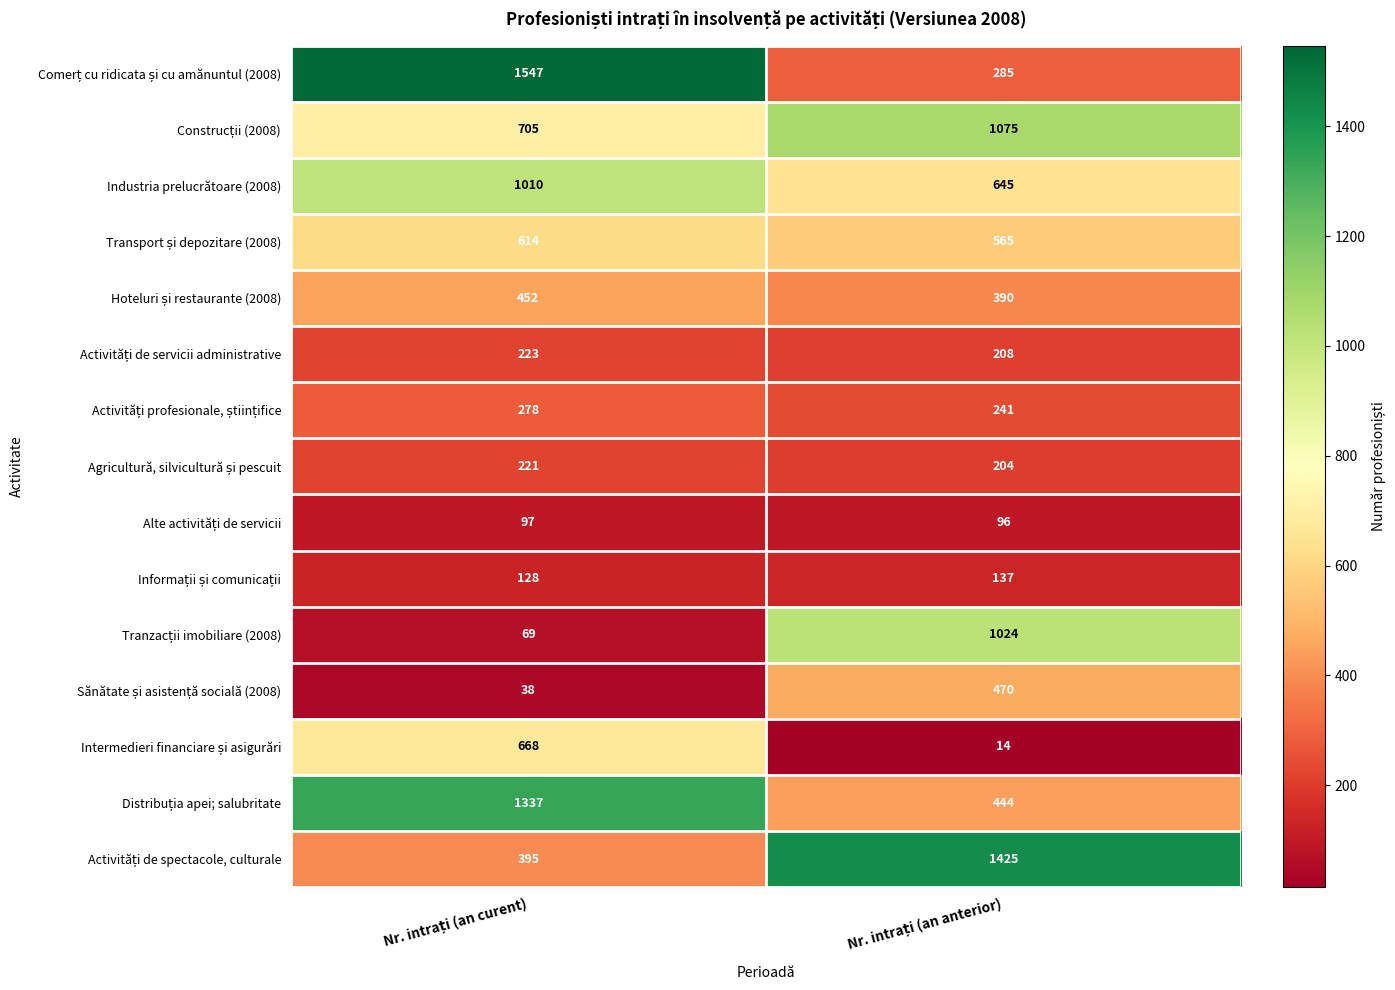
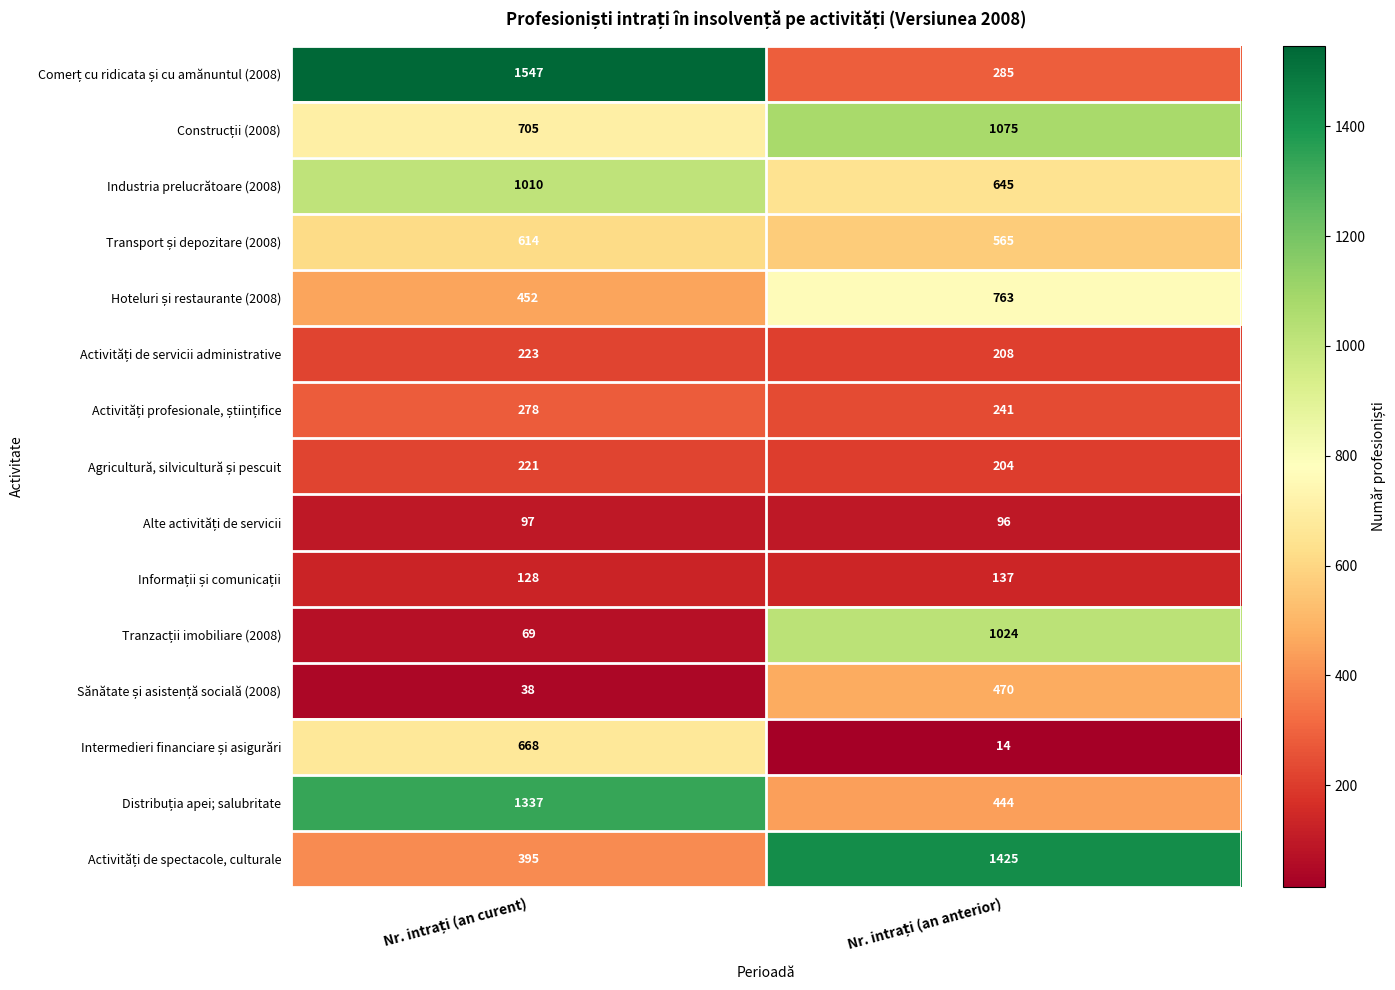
Hoteluri și restaurante (2008), Nr. intrați (an anterior): 390 -> 763
